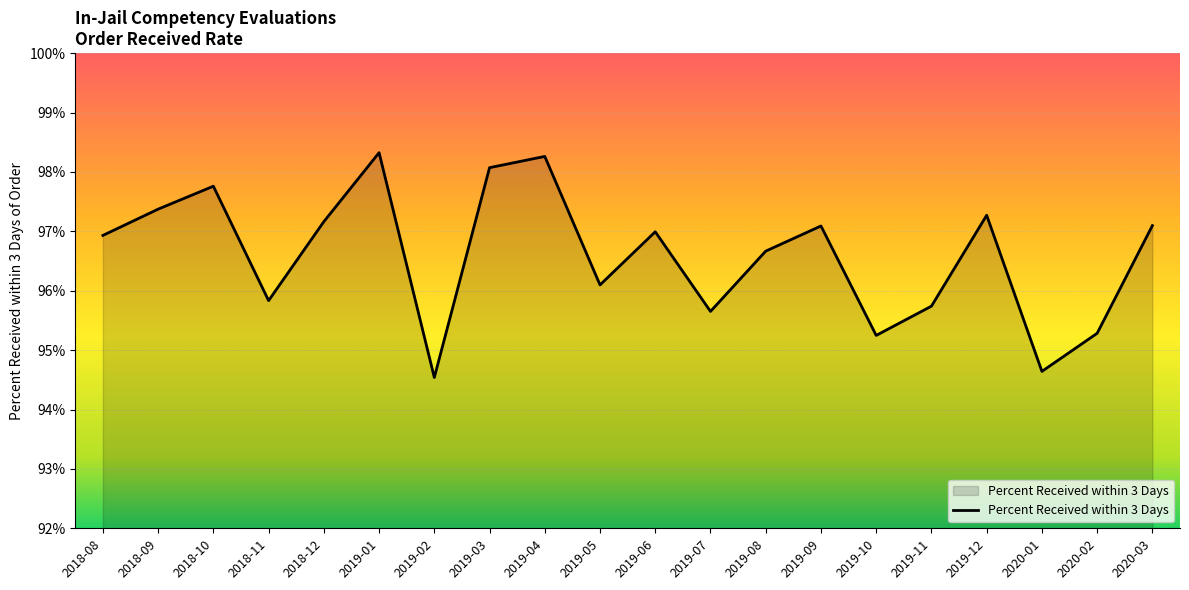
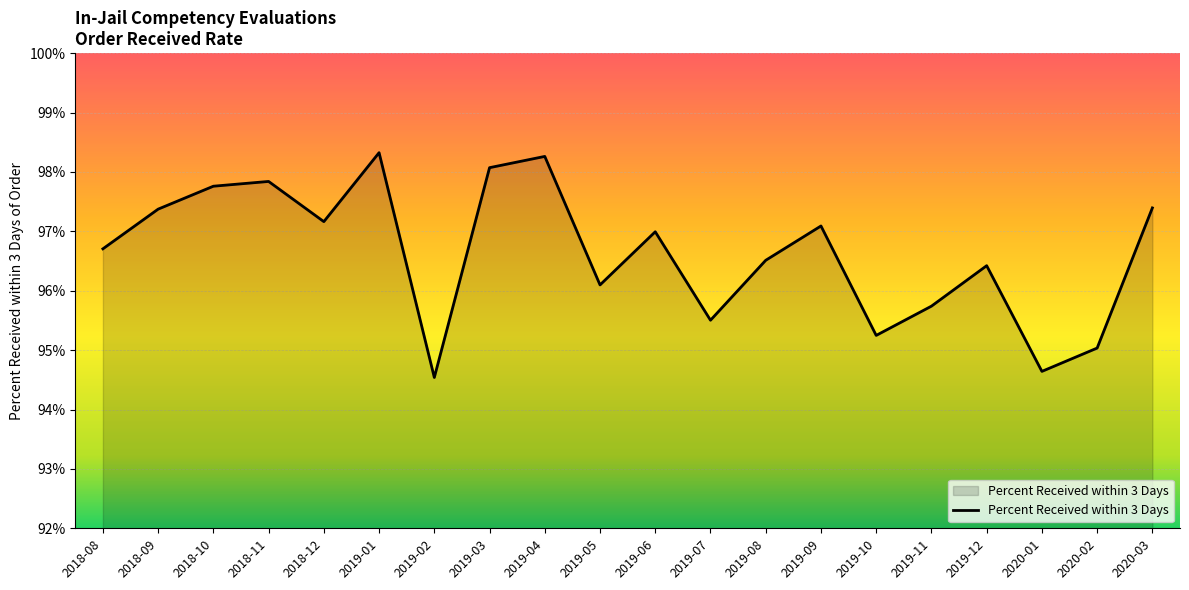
2018-08: 96.9% -> 96.7%
2018-11: 95.8% -> 97.8%
2019-07: 95.7% -> 95.5%
2019-08: 96.7% -> 96.5%
2019-12: 97.3% -> 96.4%
2020-02: 95.3% -> 95.0%
2020-03: 97.1% -> 97.4%
